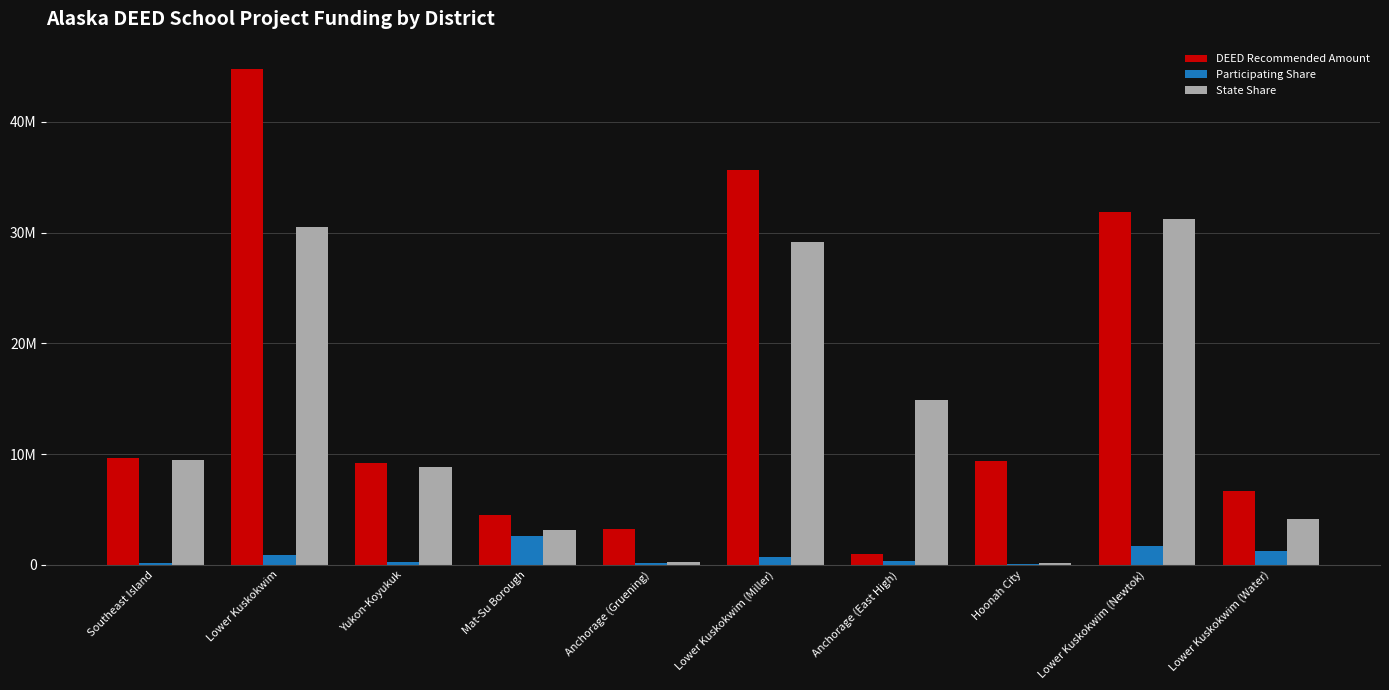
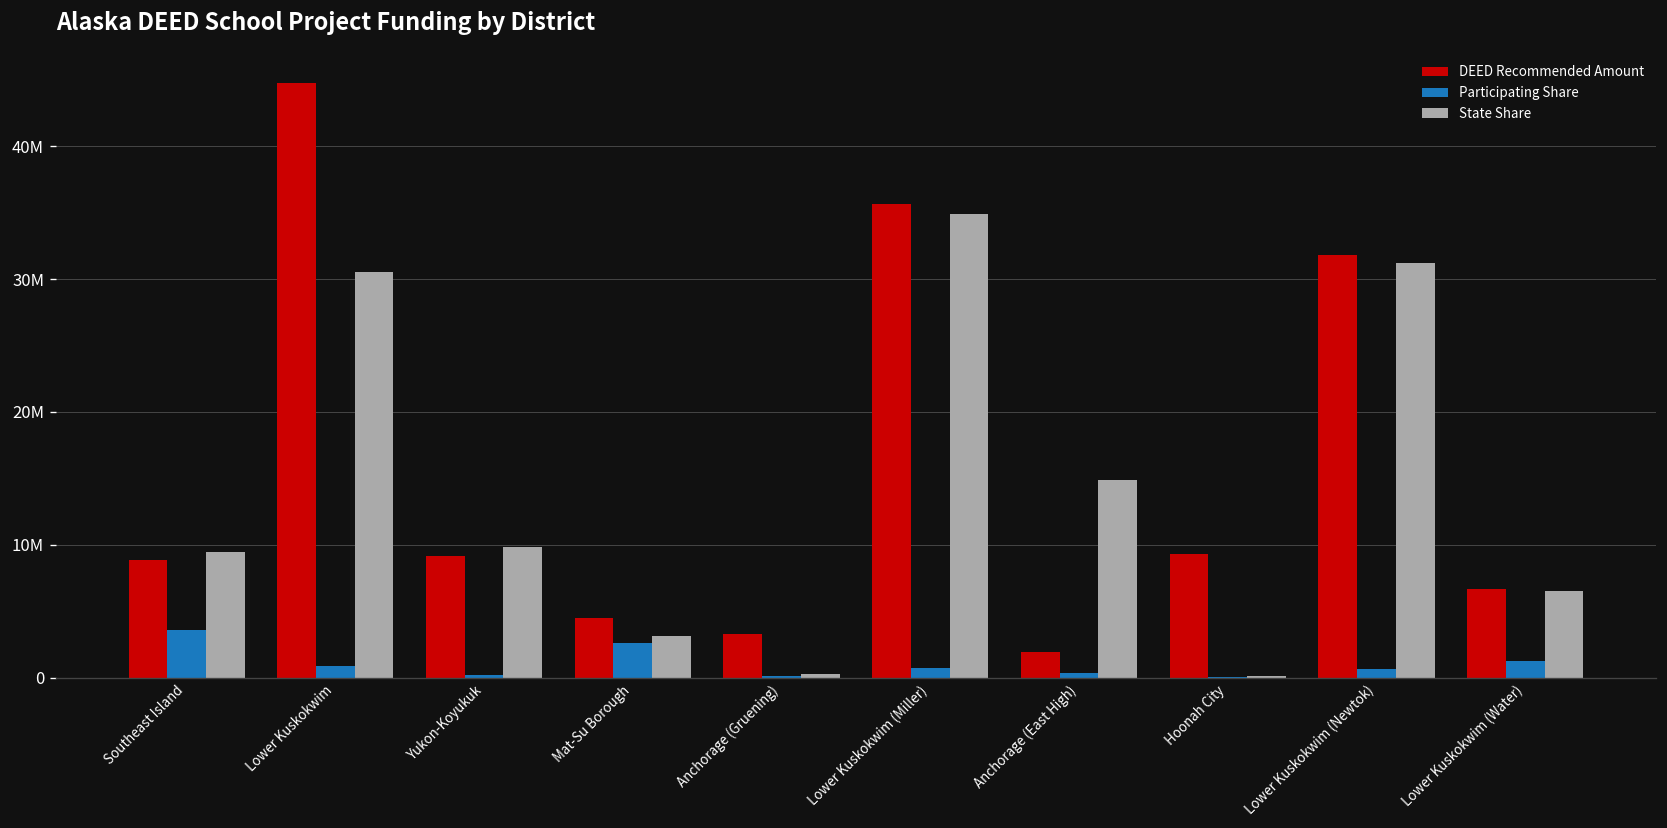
DEED Recommended Amount, Southeast Island: 9600000 -> 8900000
Participating Share, Southeast Island: 200000 -> 3600000
State Share, Yukon-Koyukuk: 8800000 -> 9800000
State Share, Lower Kuskokwim (Miller): 29200000 -> 34900000
DEED Recommended Amount, Anchorage (East High): 900000 -> 1900000
Participating Share, Lower Kuskokwim (Newtok): 1700000 -> 600000
State Share, Lower Kuskokwim (Water): 4200000 -> 6500000
